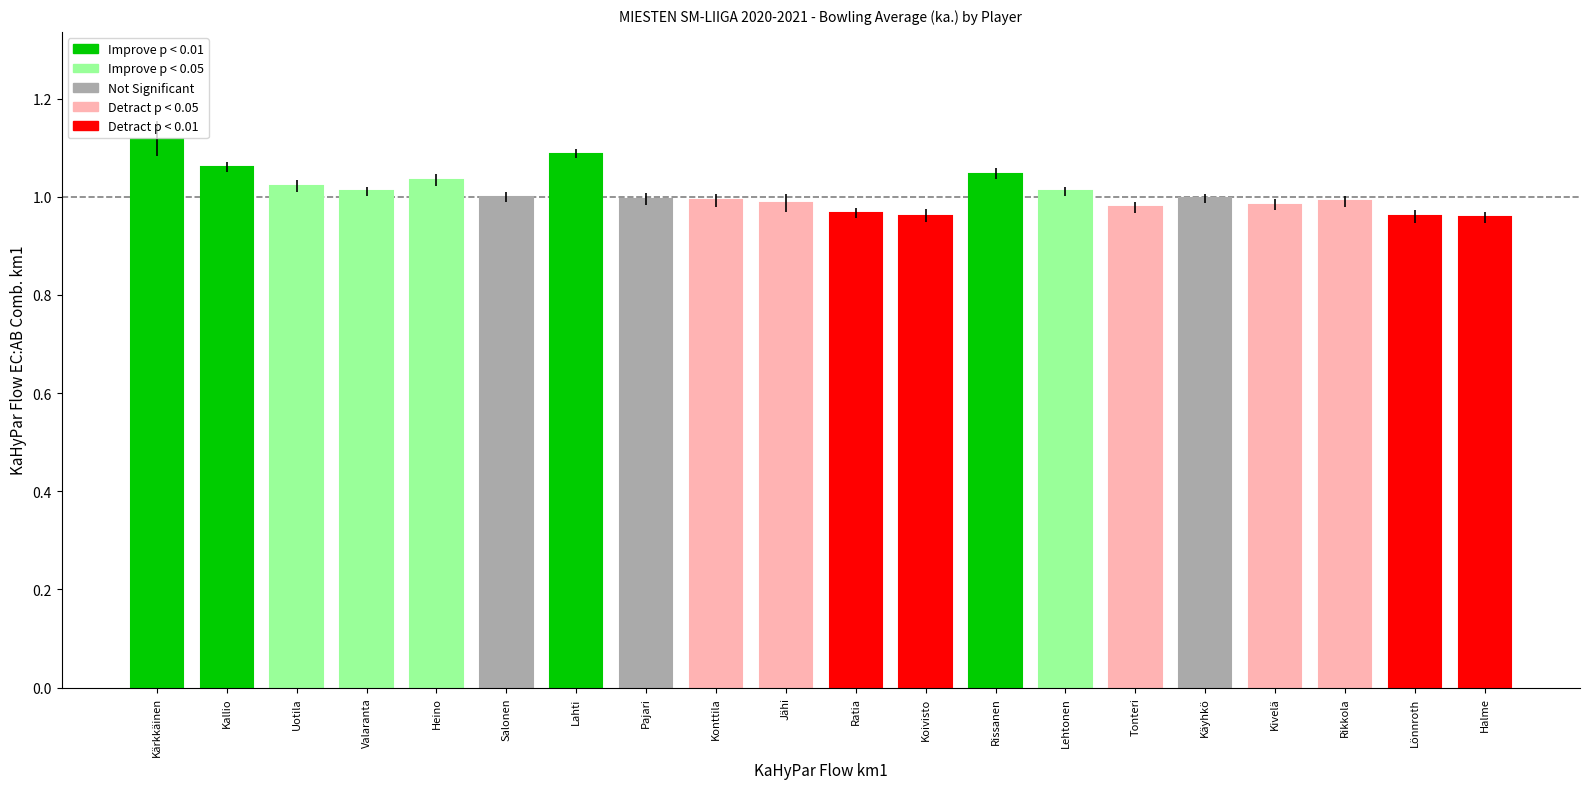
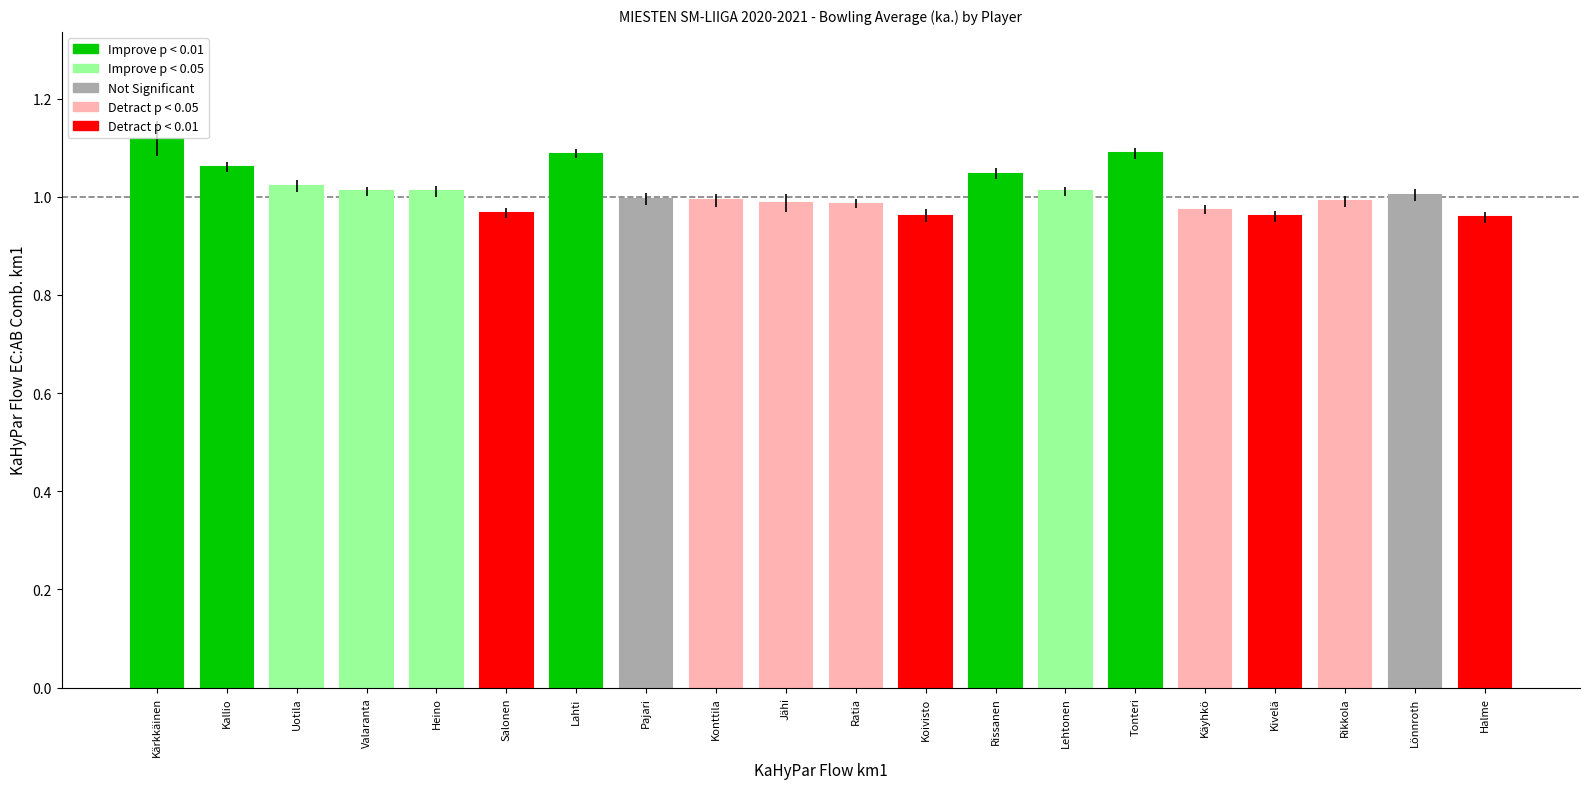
Heino: 1.03 -> 1.01
Salonen: 1.00 -> 0.97
Ratia: 0.97 -> 0.99
Tonteri: 0.98 -> 1.09
Käyhkö: 1.00 -> 0.97
Kivelä: 0.98 -> 0.96
Lönnroth: 0.96 -> 1.00
